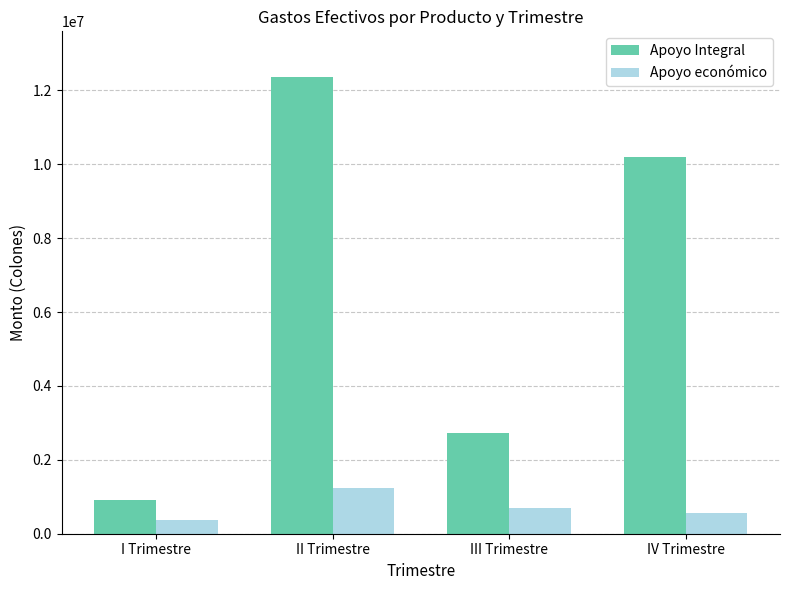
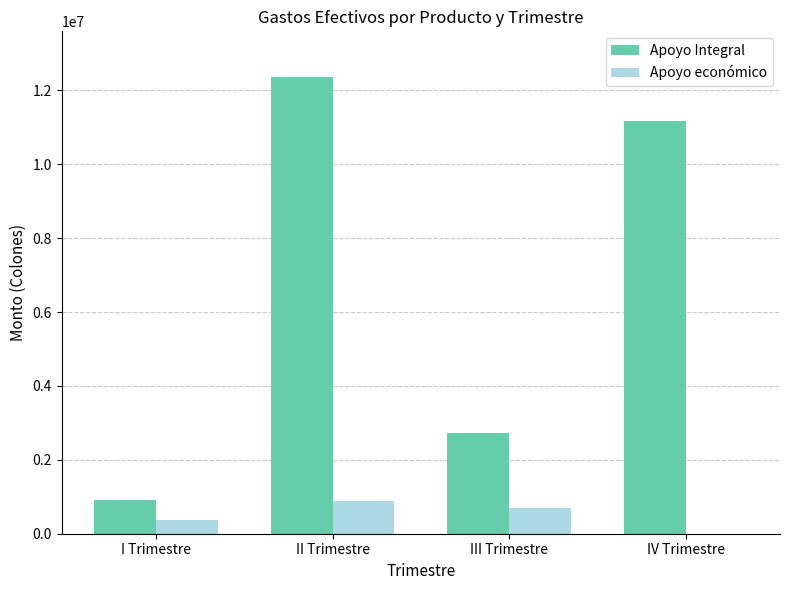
Apoyo económico, II Trimestre: 1200000 -> 900000
Apoyo Integral, IV Trimestre: 10200000 -> 11200000
Apoyo económico, IV Trimestre: 600000 -> 0
